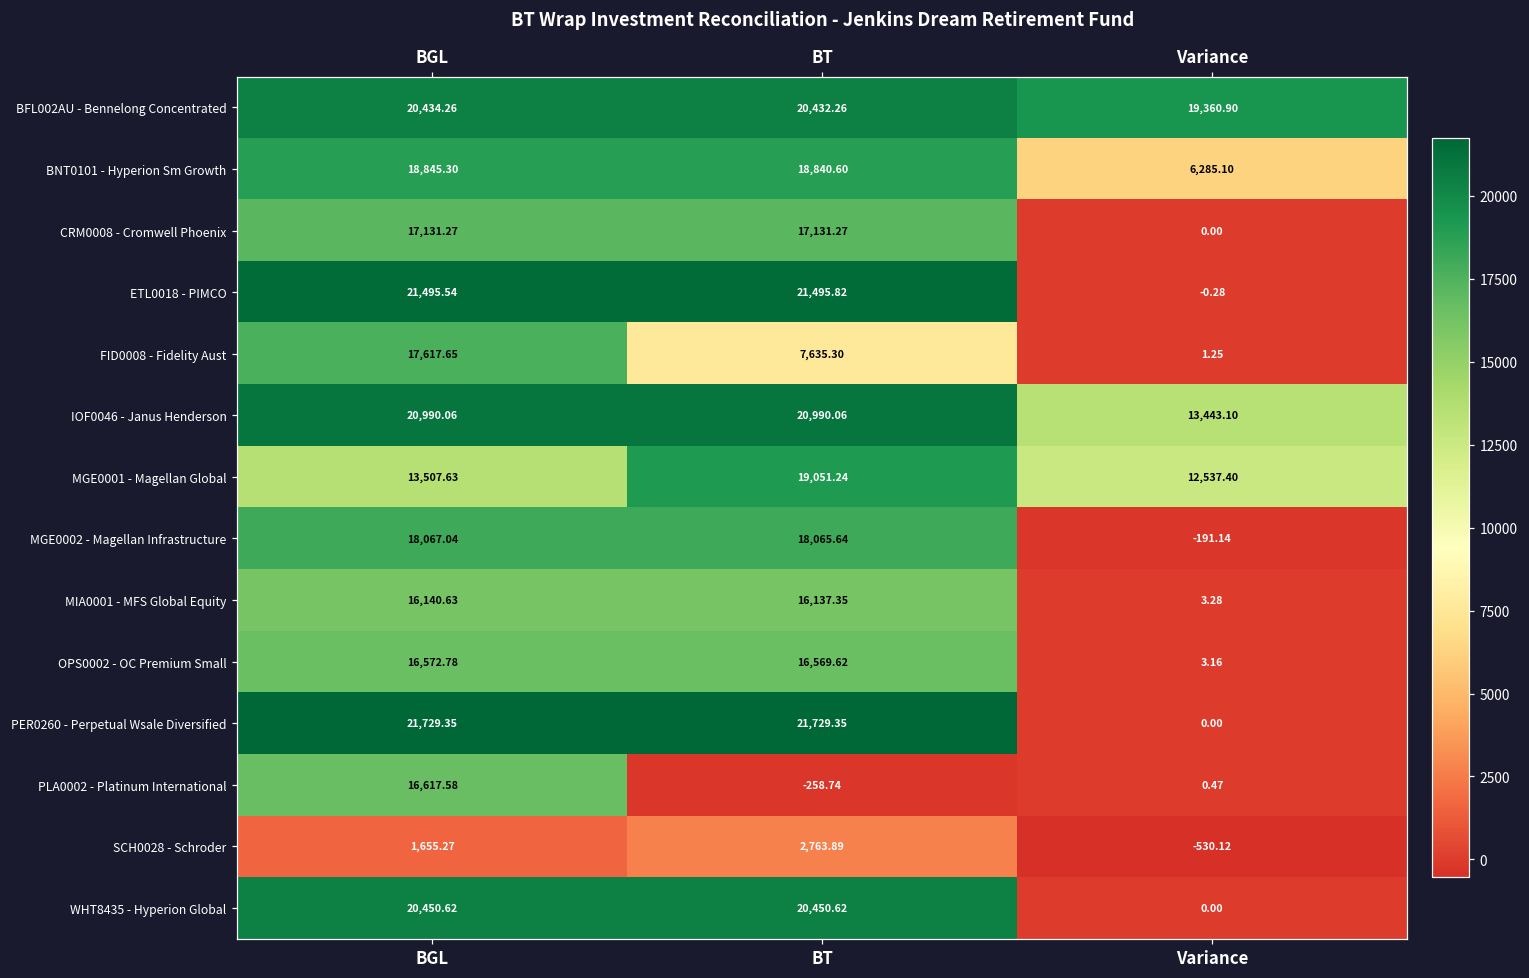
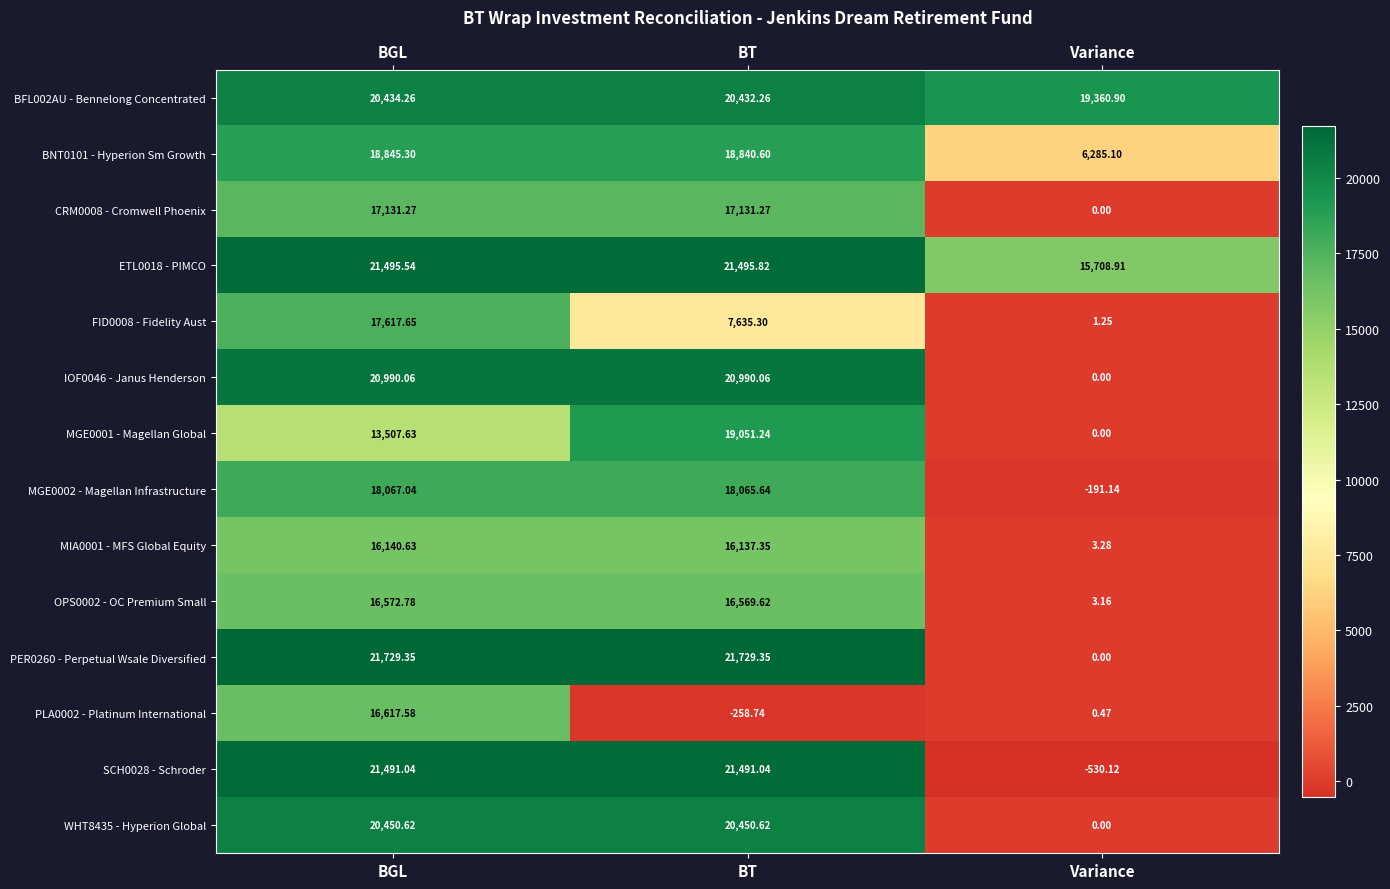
ETL0018 - PIMCO, Variance: -0.28 -> 15,708.91
IOF0046 - Janus Henderson, Variance: 13,443.10 -> 0.00
MGE0001 - Magellan Global, Variance: 12,537.40 -> 0.00
SCH0028 - Schroder, BGL: 1,655.27 -> 21,491.04
SCH0028 - Schroder, BT: 2,763.89 -> 21,491.04
